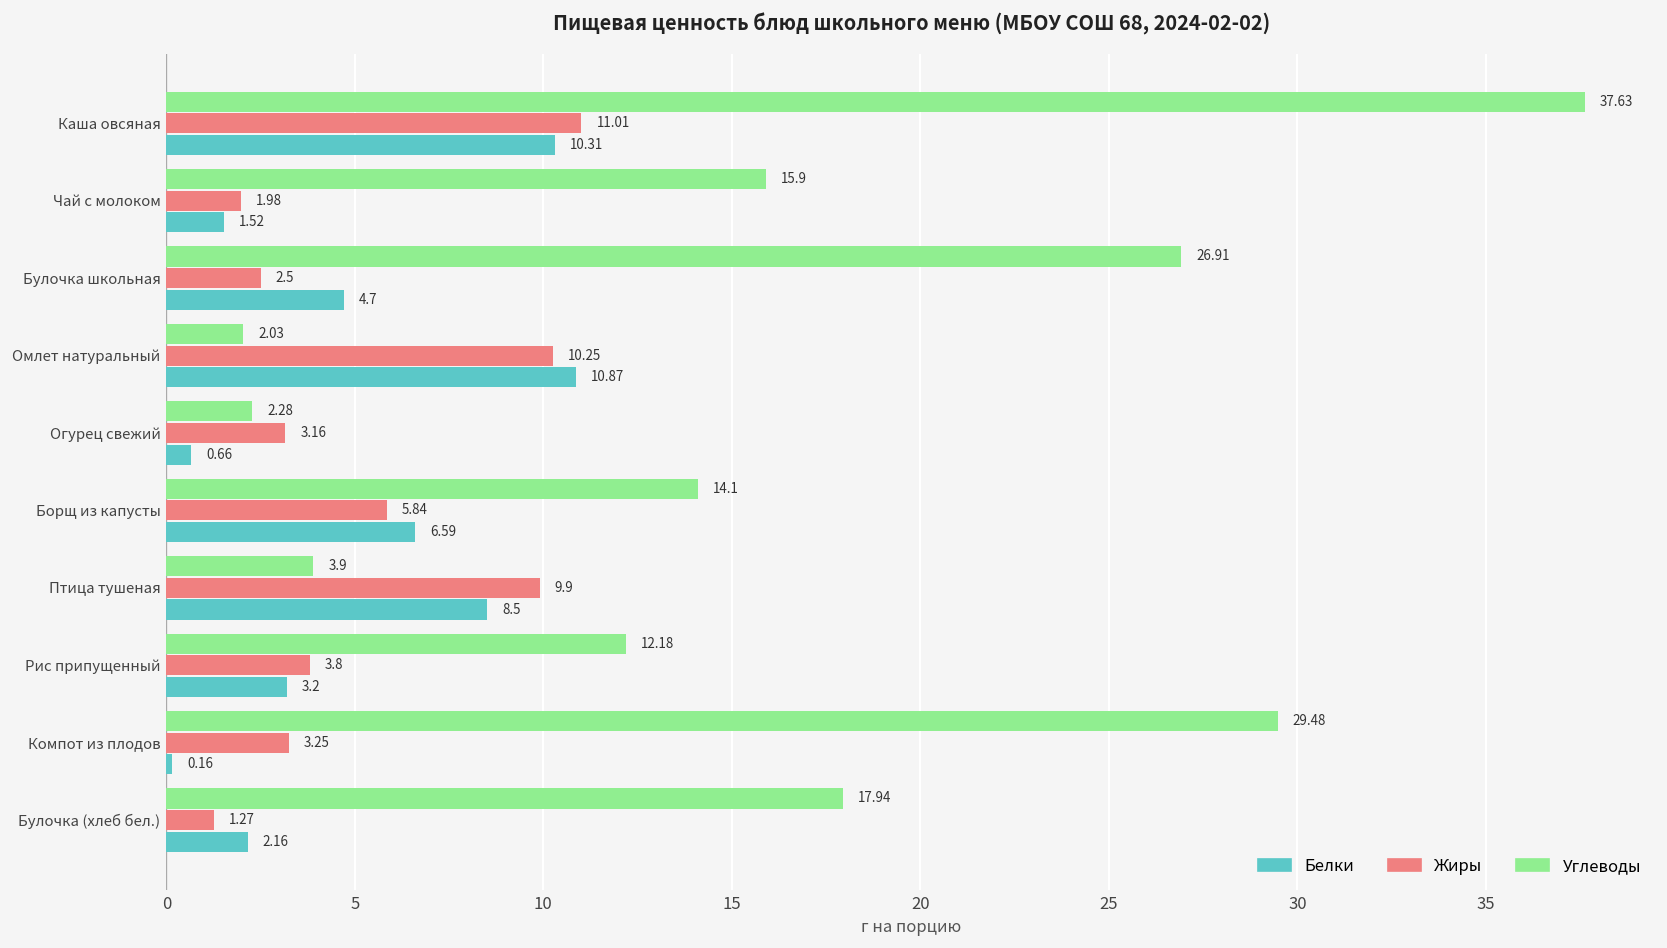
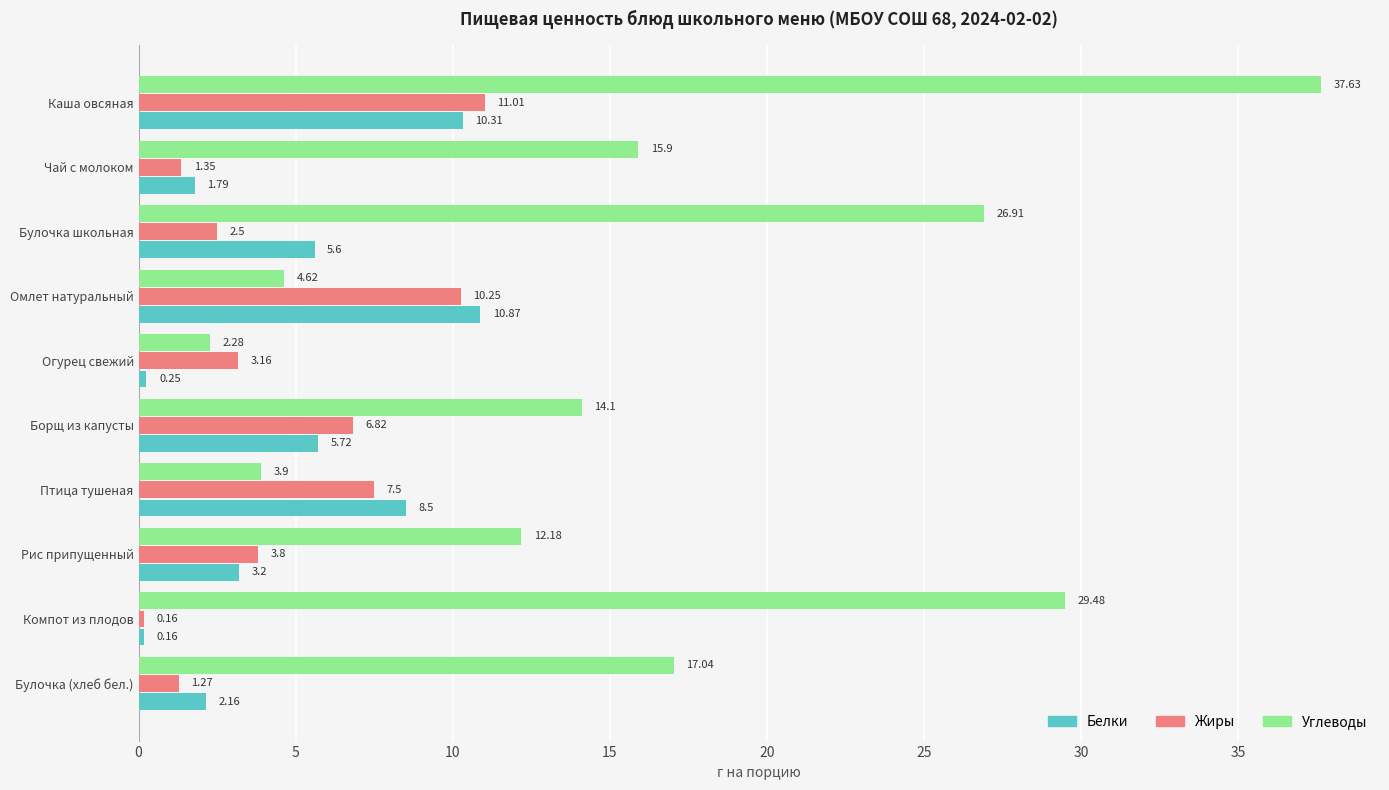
Жиры, Чай с молоком: 1.98 -> 1.35
Белки, Чай с молоком: 1.52 -> 1.79
Белки, Булочка школьная: 4.7 -> 5.6
Углеводы, Омлет натуральный: 2.03 -> 4.62
Белки, Огурец свежий: 0.66 -> 0.25
Жиры, Борщ из капусты: 5.84 -> 6.82
Белки, Борщ из капусты: 6.59 -> 5.72
Жиры, Птица тушеная: 9.9 -> 7.5
Жиры, Компот из плодов: 3.25 -> 0.16
Углеводы, Булочка (хлеб бел.): 17.94 -> 17.04
